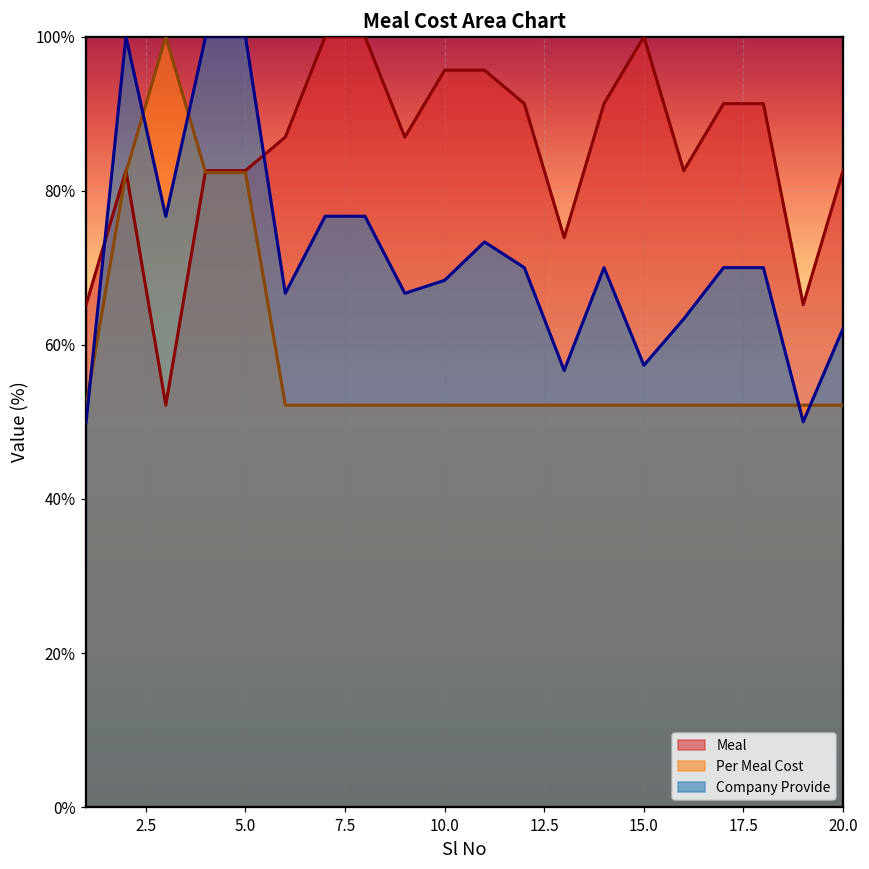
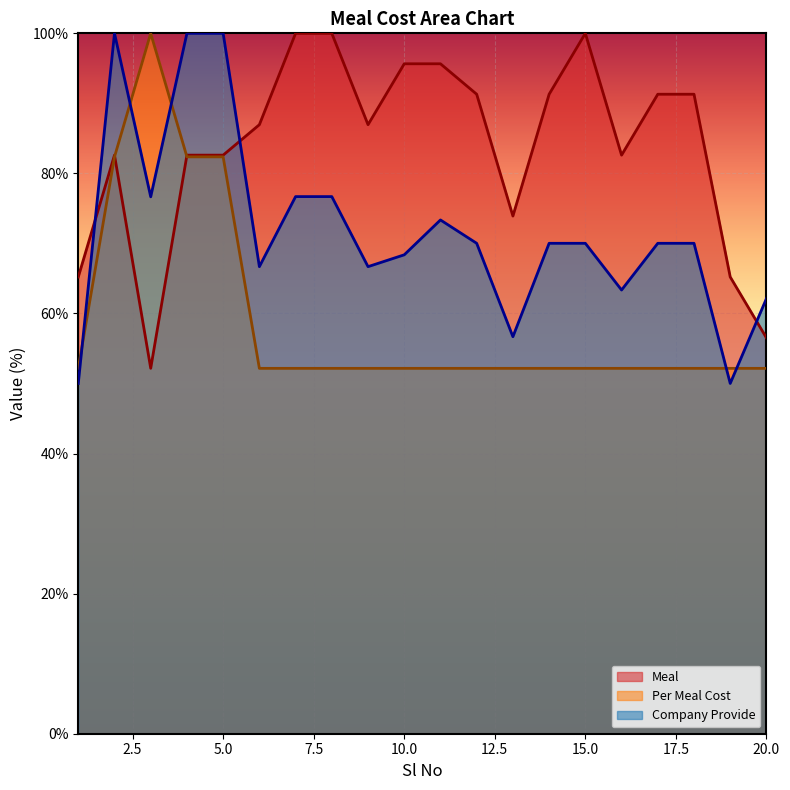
Company Provide, 15.0: 57% -> 70%
Meal, 20.0: 83% -> 57%
